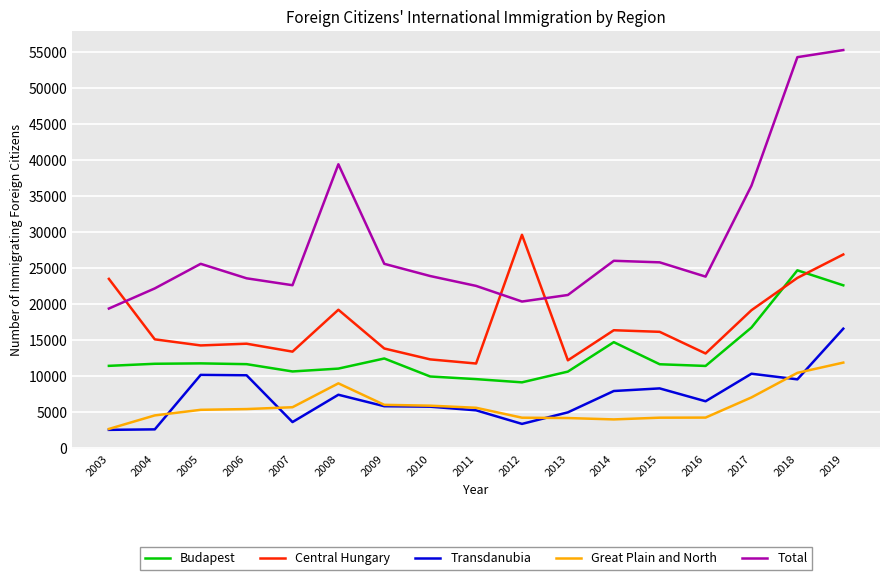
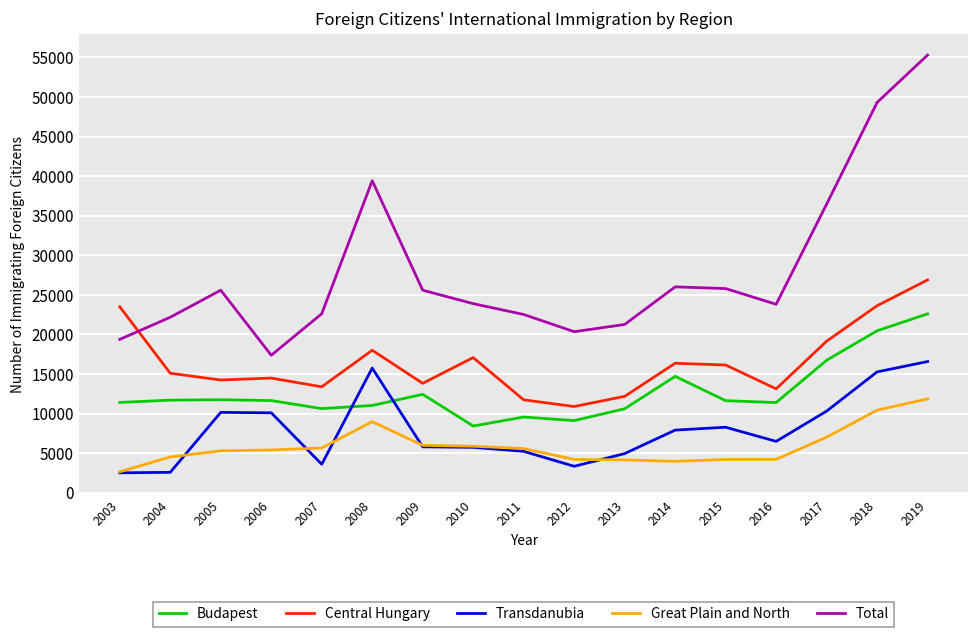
Total, 2006: 24000 -> 17000
Central Hungary, 2008: 19000 -> 18000
Transdanubia, 2008: 7000 -> 16000
Budapest, 2010: 10000 -> 8000
Central Hungary, 2010: 12000 -> 17000
Central Hungary, 2012: 30000 -> 11000
Budapest, 2018: 25000 -> 20000
Transdanubia, 2018: 10000 -> 15000
Total, 2018: 54000 -> 49000
